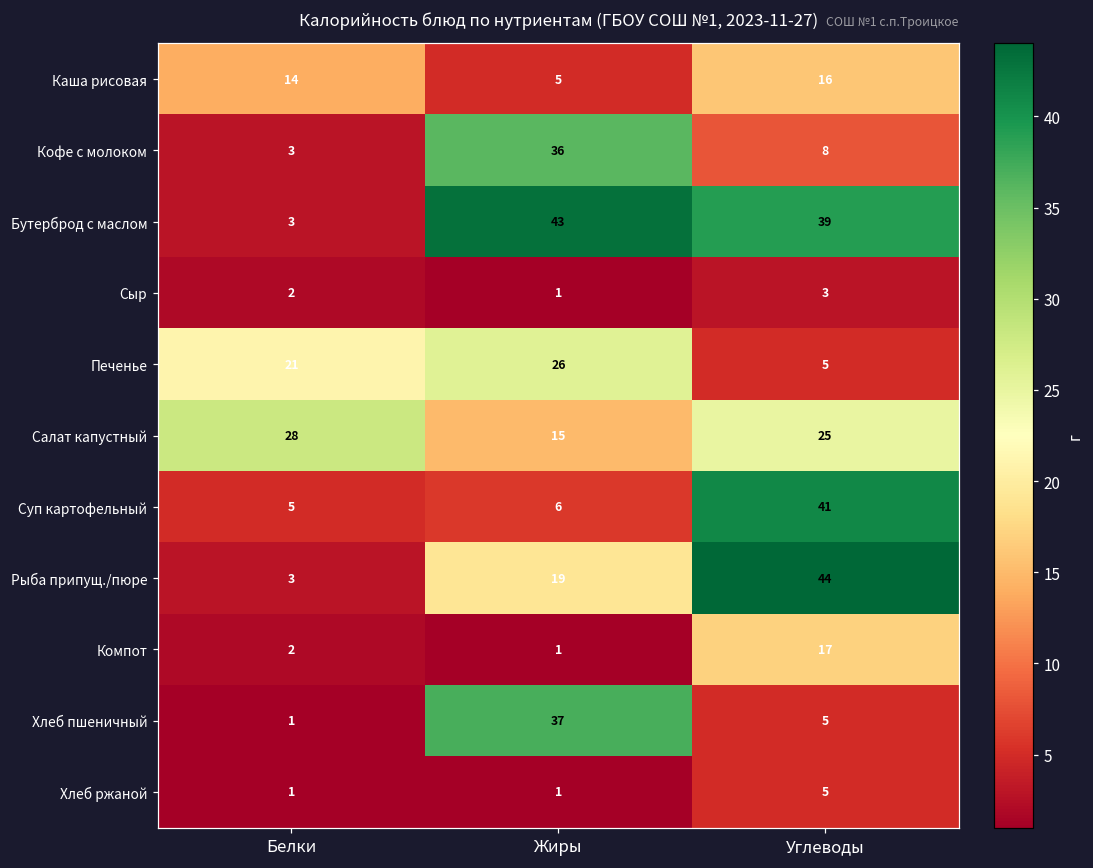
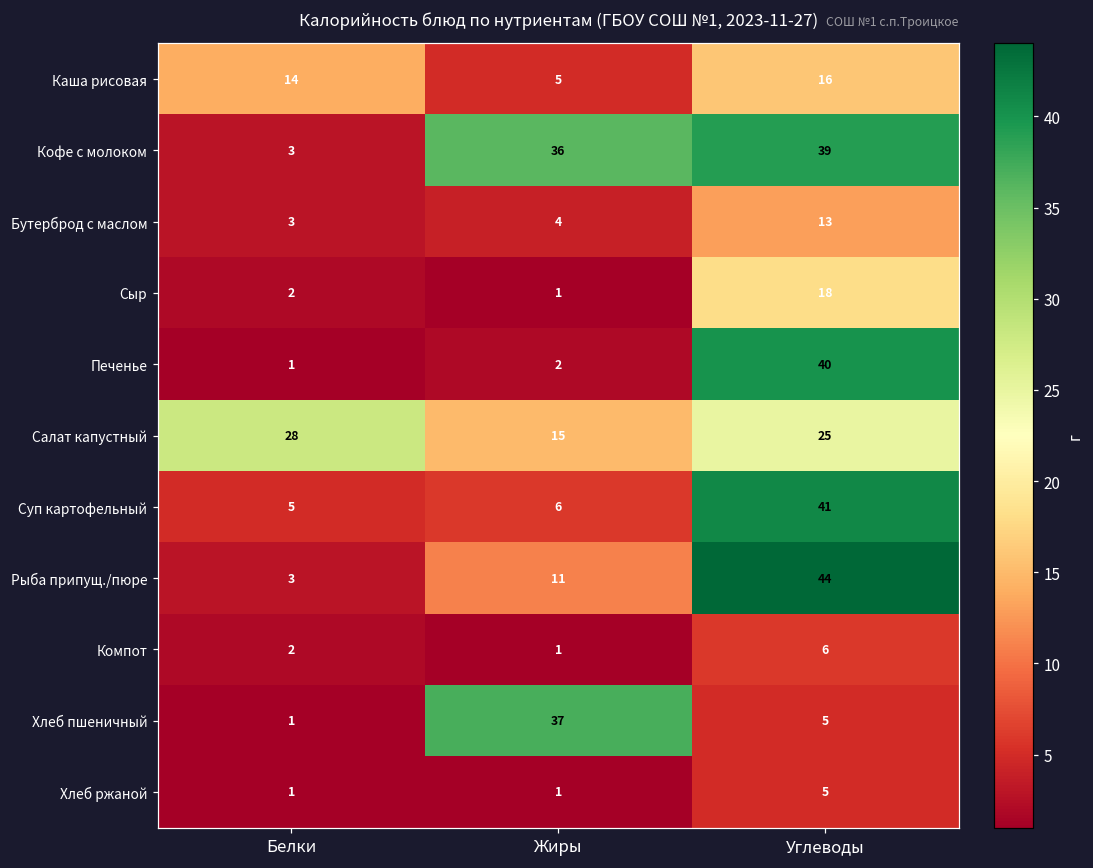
Кофе с молоком, Углеводы: 8 -> 39
Бутерброд с маслом, Жиры: 43 -> 4
Бутерброд с маслом, Углеводы: 39 -> 13
Сыр, Углеводы: 3 -> 18
Печенье, Белки: 21 -> 1
Печенье, Жиры: 26 -> 2
Печенье, Углеводы: 5 -> 40
Рыба припущ./пюре, Жиры: 19 -> 11
Компот, Углеводы: 17 -> 6
